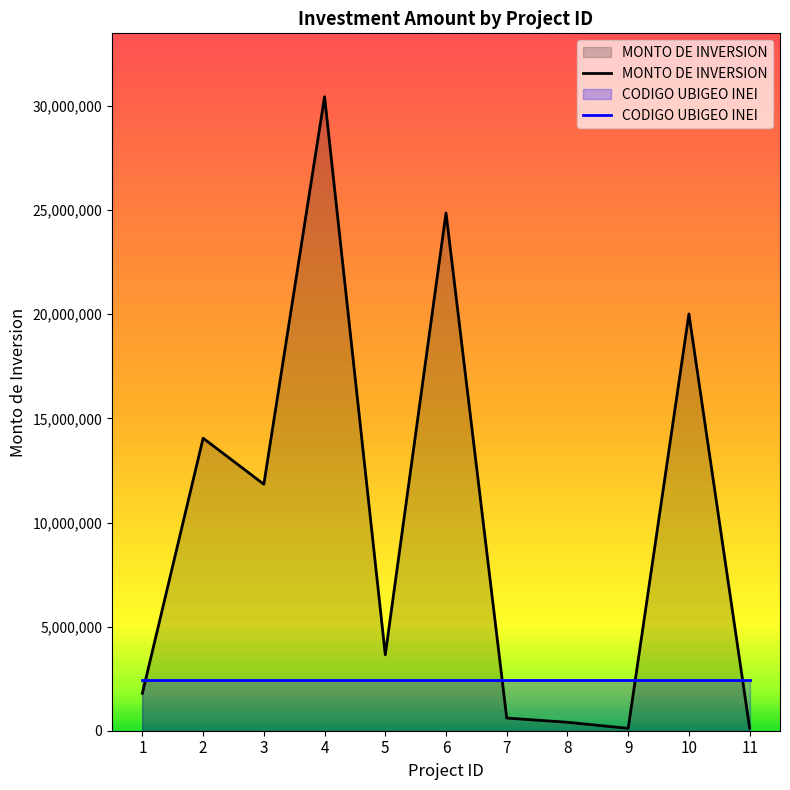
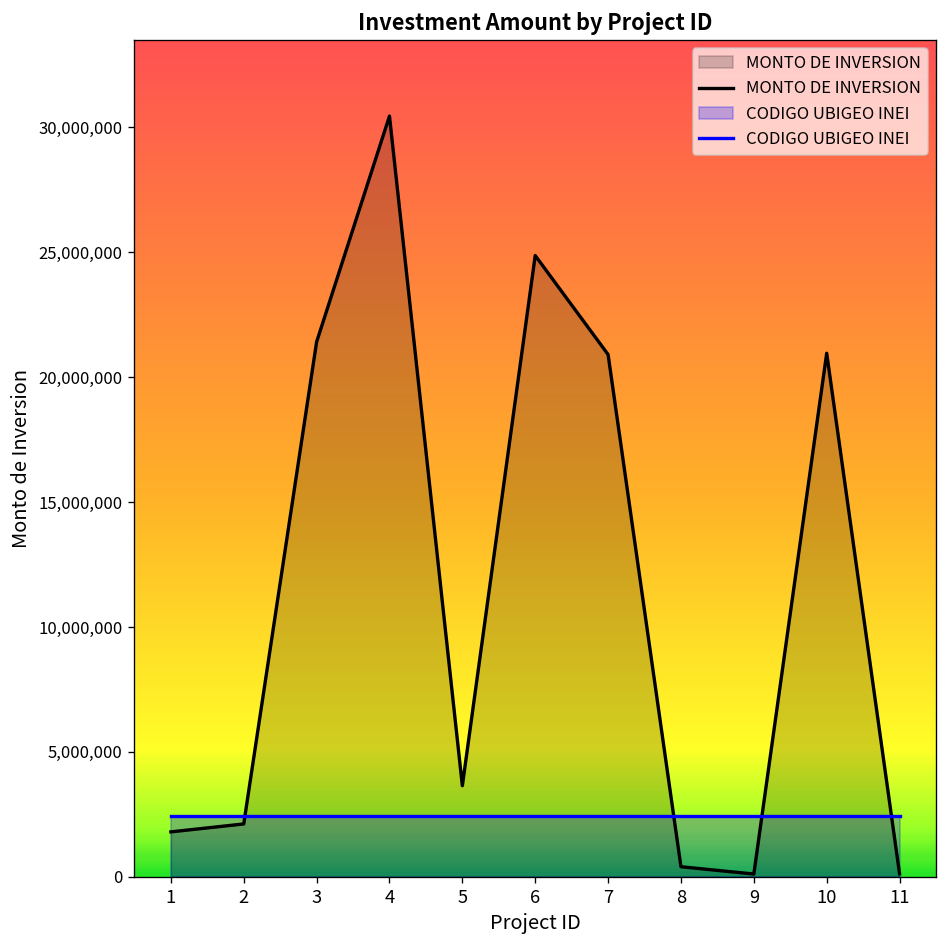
MONTO DE INVERSION, 2: 14,000,000 -> 2,100,000
MONTO DE INVERSION, 3: 11,800,000 -> 21,400,000
MONTO DE INVERSION, 7: 600,000 -> 20,900,000
MONTO DE INVERSION, 10: 20,000,000 -> 21,000,000
